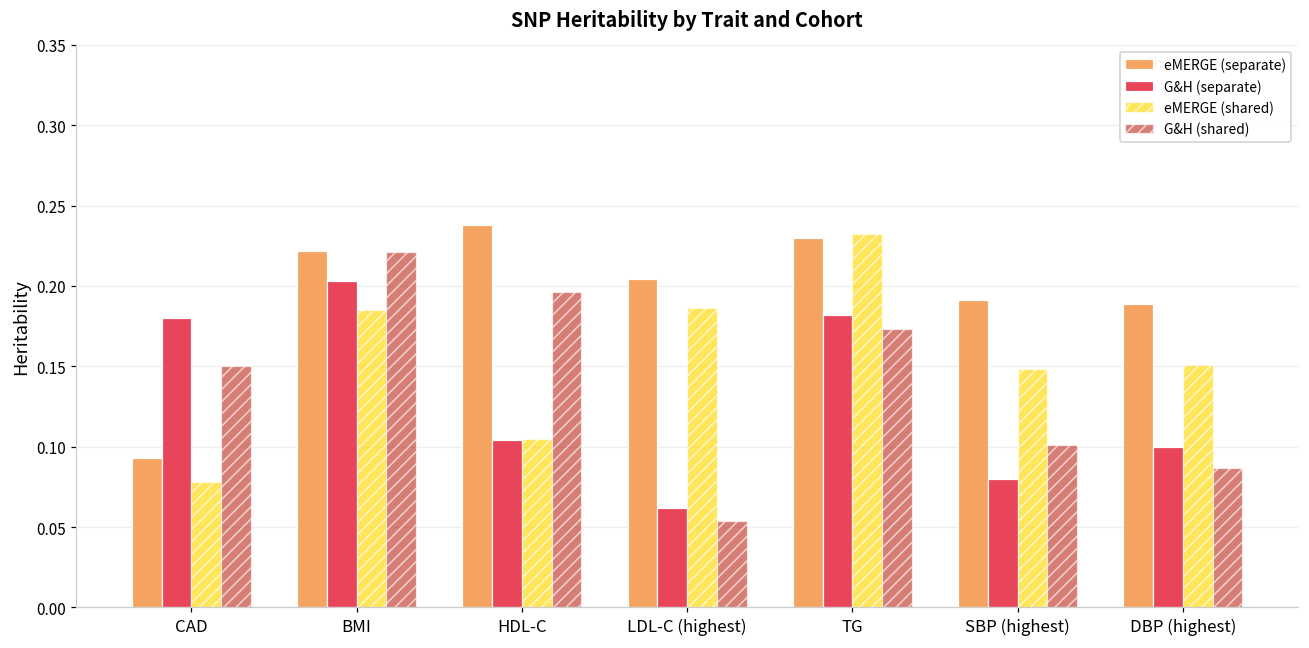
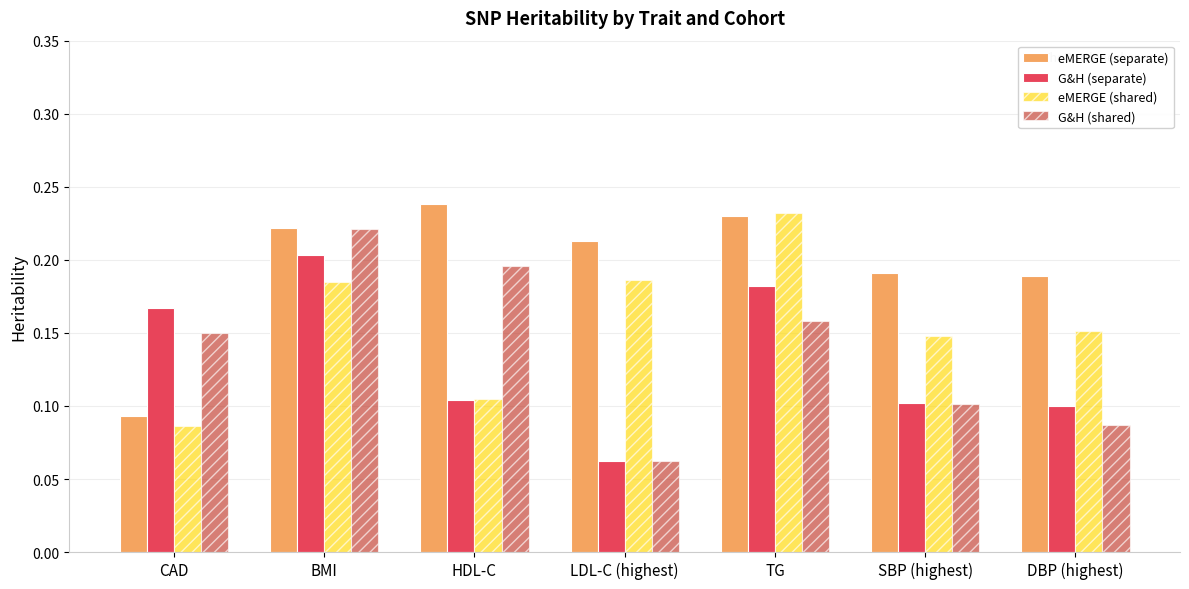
G&H (separate), CAD: 0.180 -> 0.167
eMERGE (shared), CAD: 0.078 -> 0.086
eMERGE (separate), LDL-C (highest): 0.204 -> 0.213
G&H (shared), LDL-C (highest): 0.054 -> 0.062
G&H (shared), TG: 0.173 -> 0.158
G&H (separate), SBP (highest): 0.080 -> 0.102
